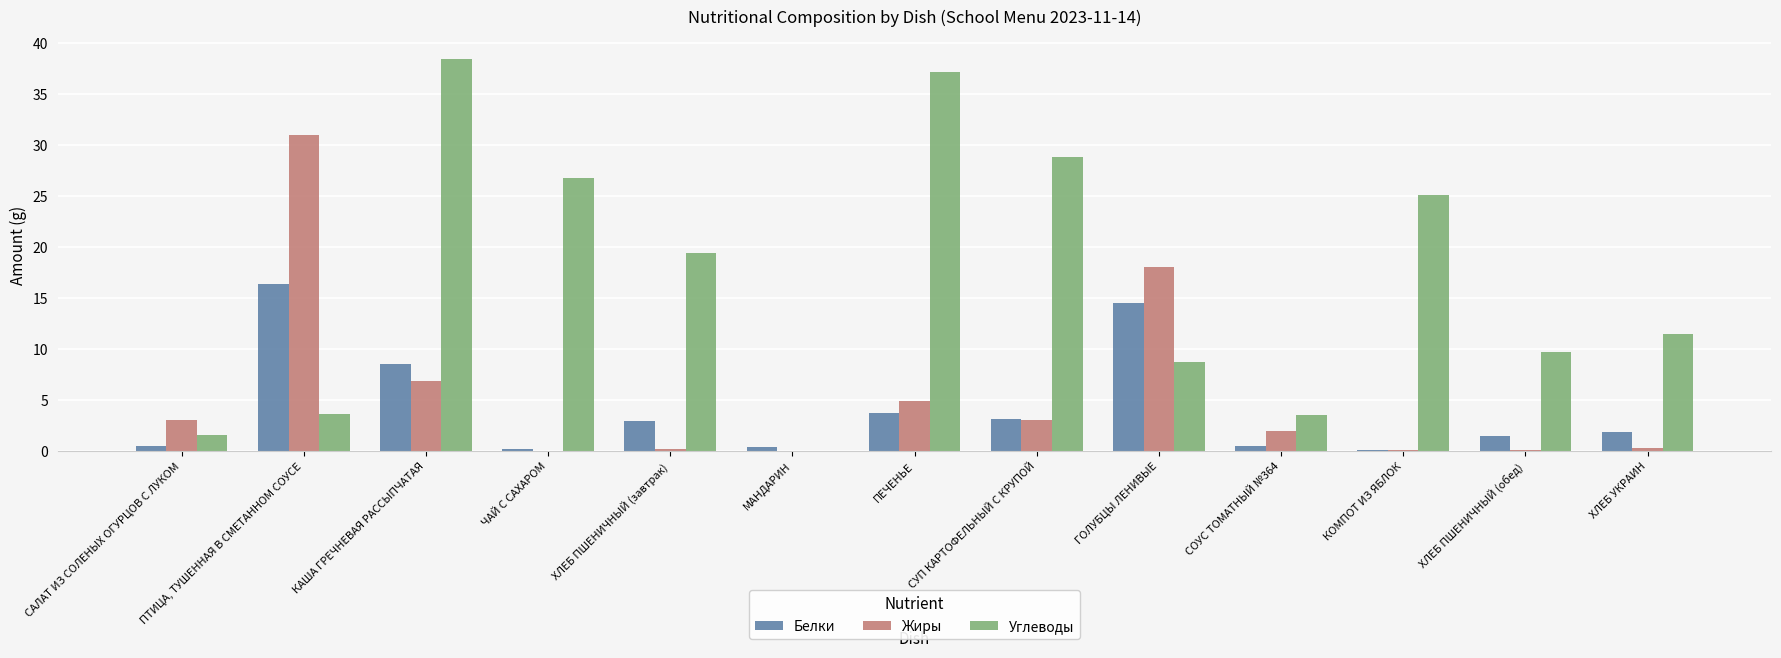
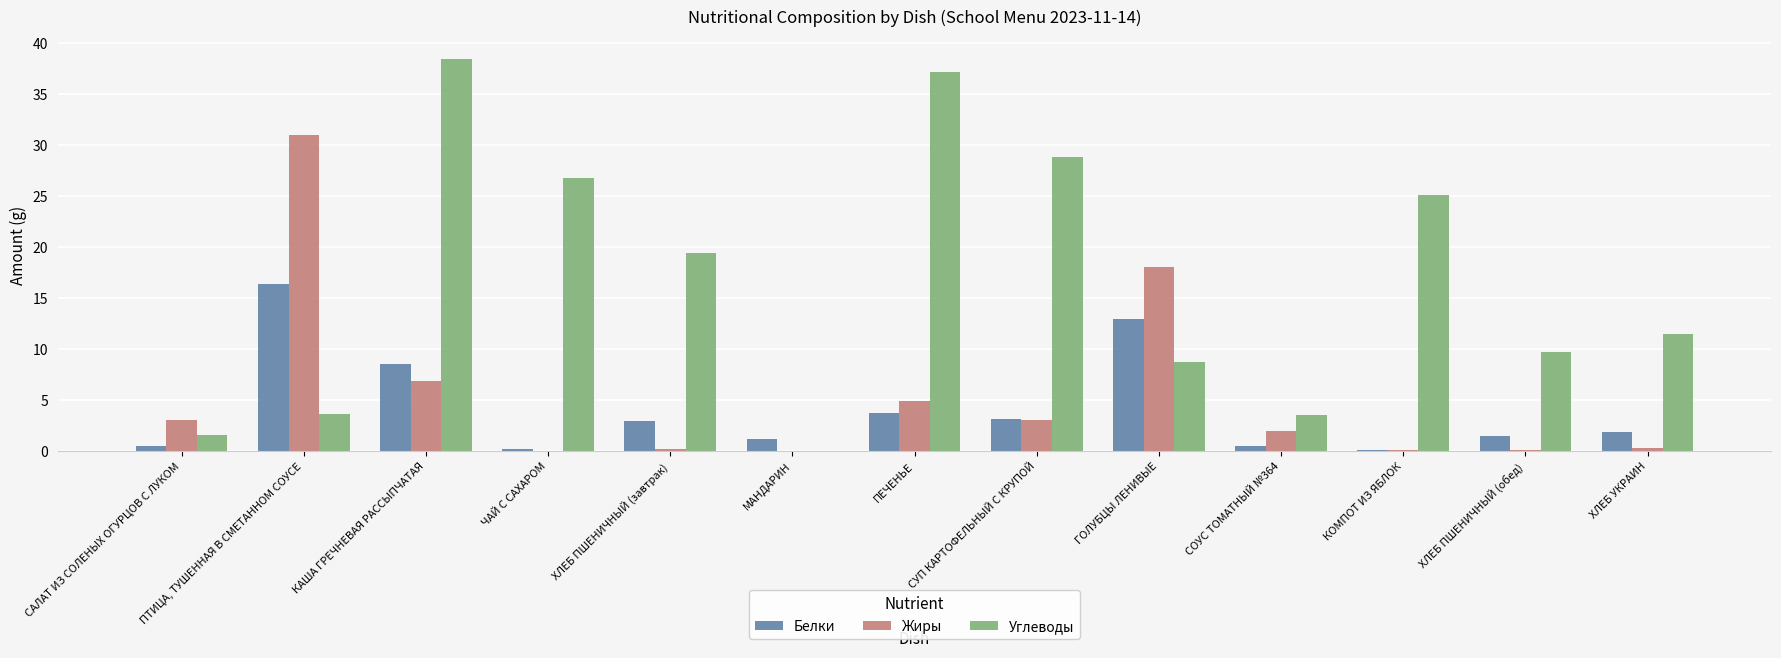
Белки, МАНДАРИН: 0.4 -> 1.2
Белки, ГОЛУБЦЫ ЛЕНИВЫЕ: 14.5 -> 13.0
